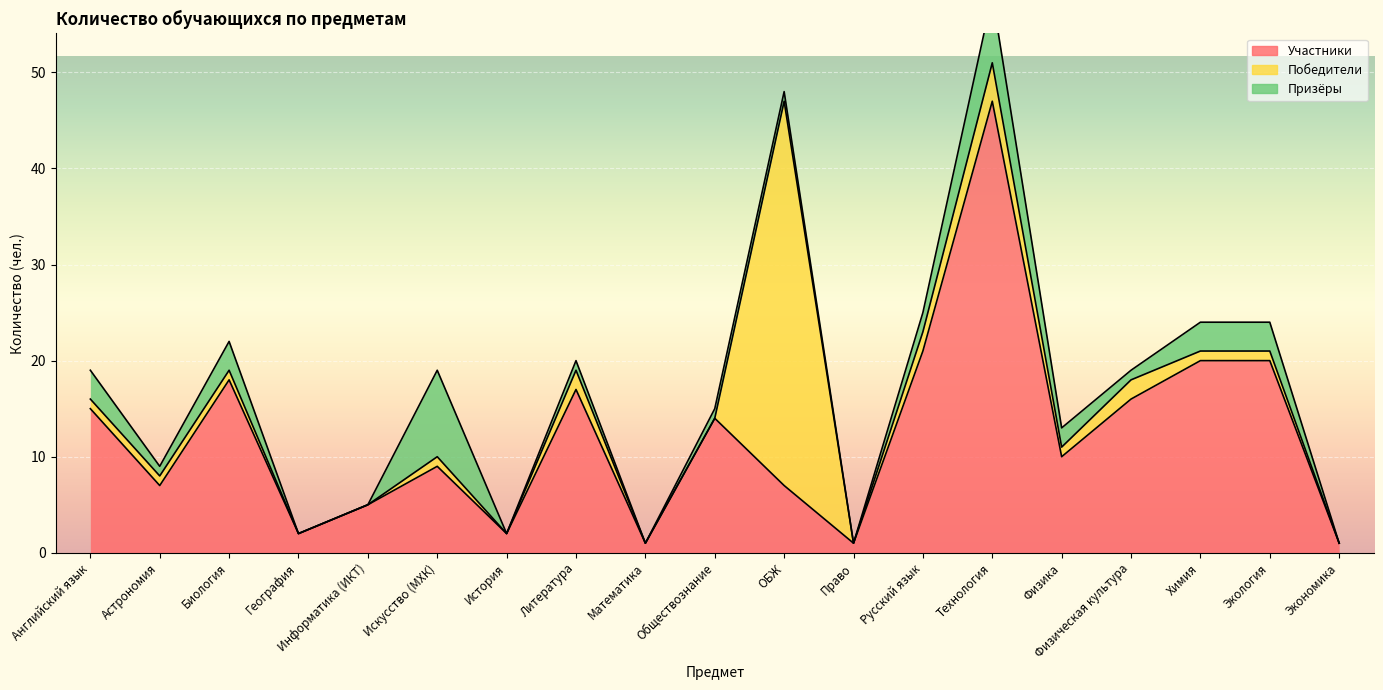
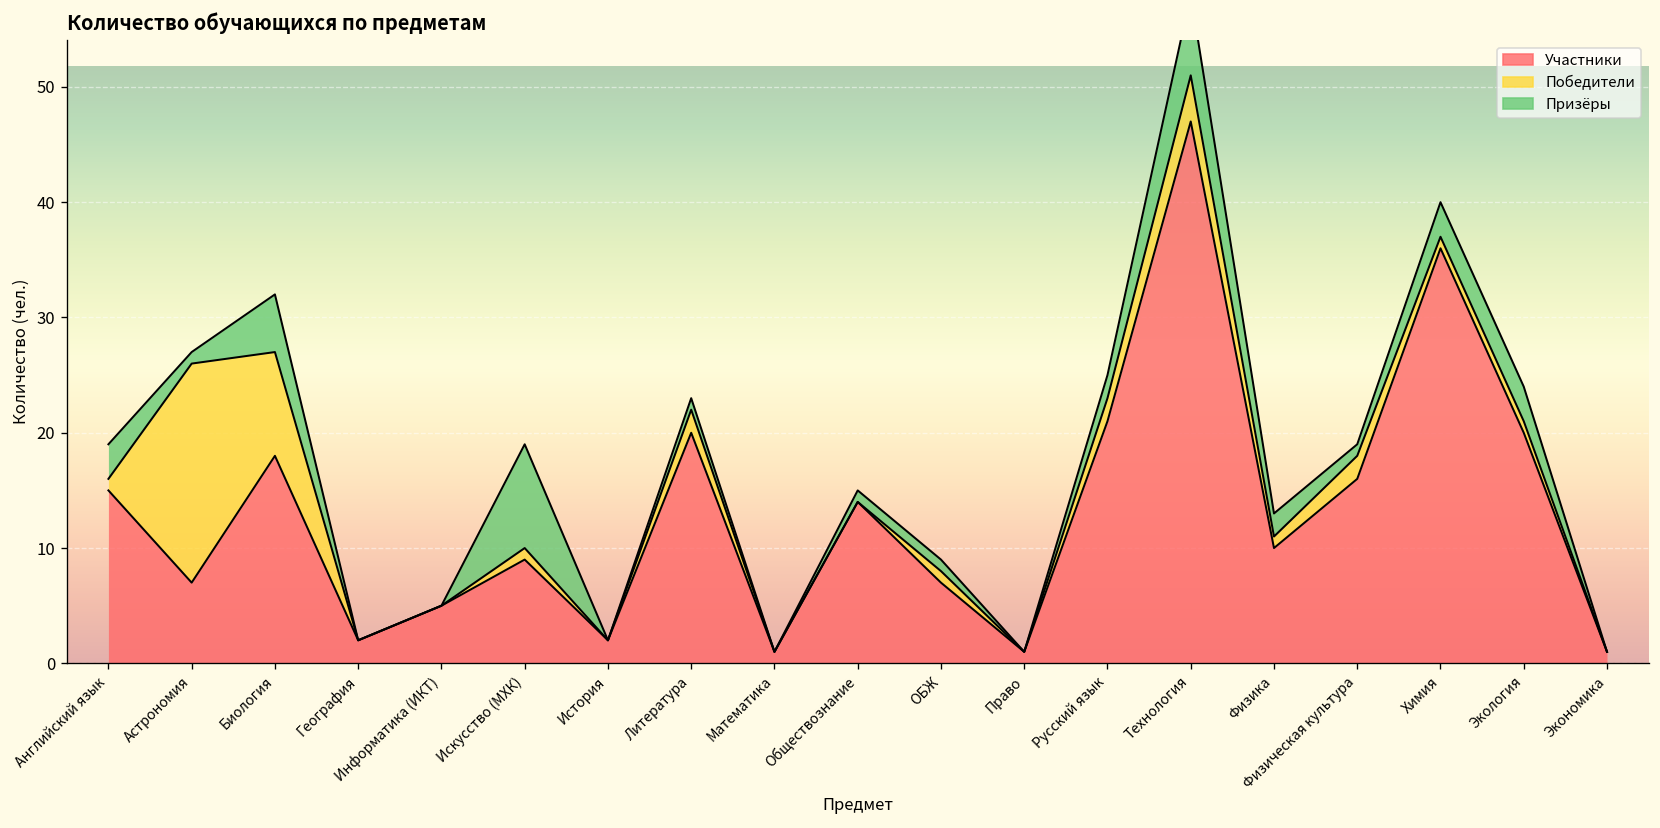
Победители, Астрономия: 1 -> 19
Победители, Биология: 1 -> 9
Призёры, Биология: 3 -> 5
Участники, Литература: 17 -> 20
Победители, ОБЖ: 40 -> 1
Участники, Химия: 20 -> 36
